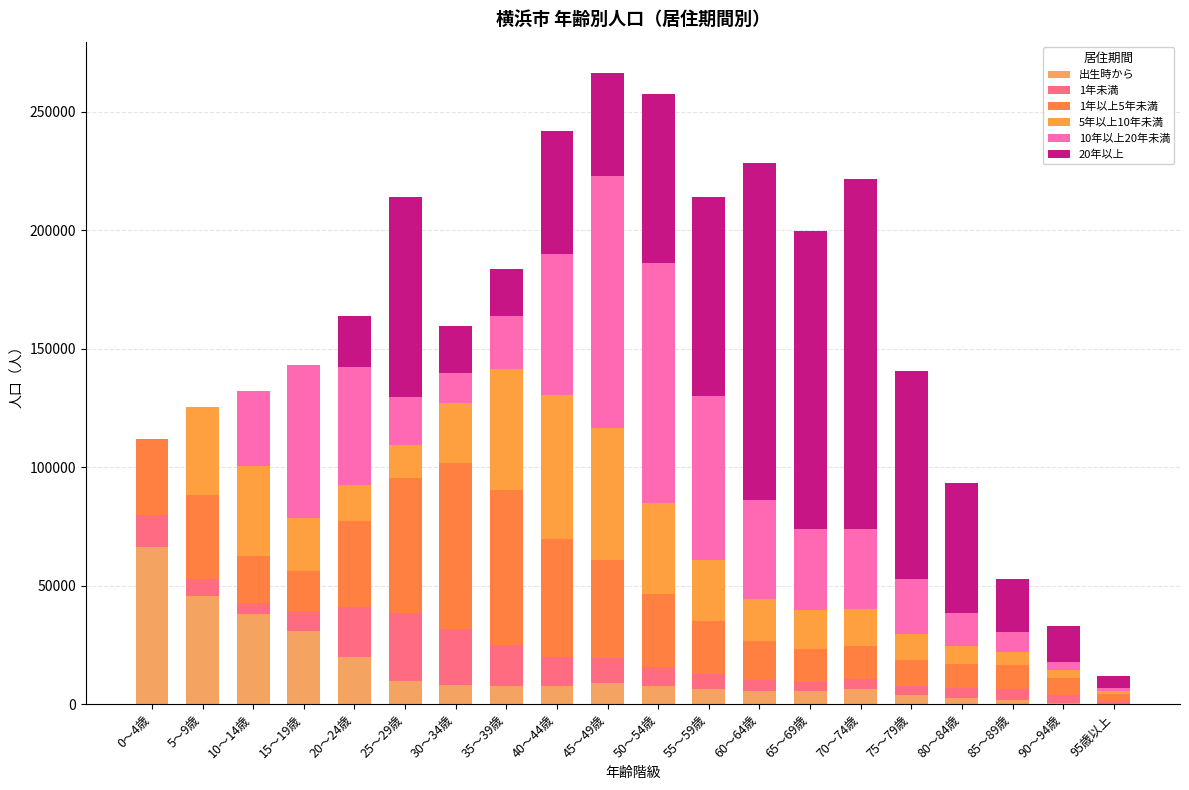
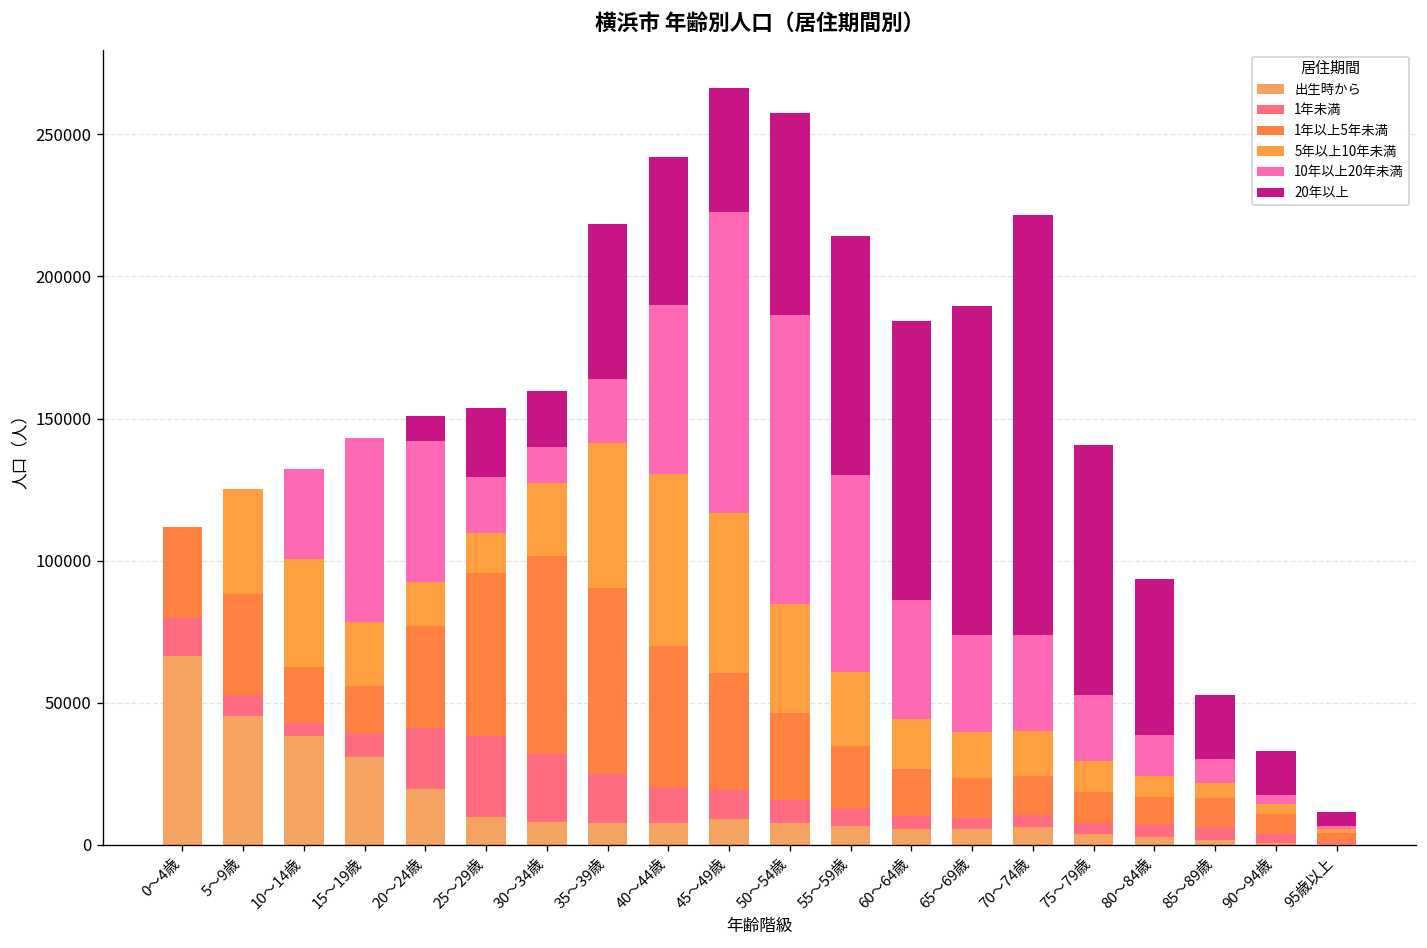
20年以上, 20～24歳: 22000 -> 9000
20年以上, 25～29歳: 85000 -> 24000
20年以上, 35～39歳: 20000 -> 55000
20年以上, 60～64歳: 142000 -> 98000
20年以上, 65～69歳: 126000 -> 116000
